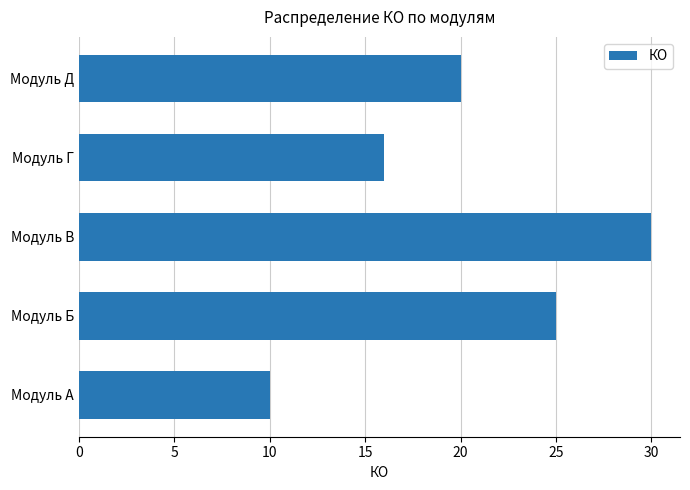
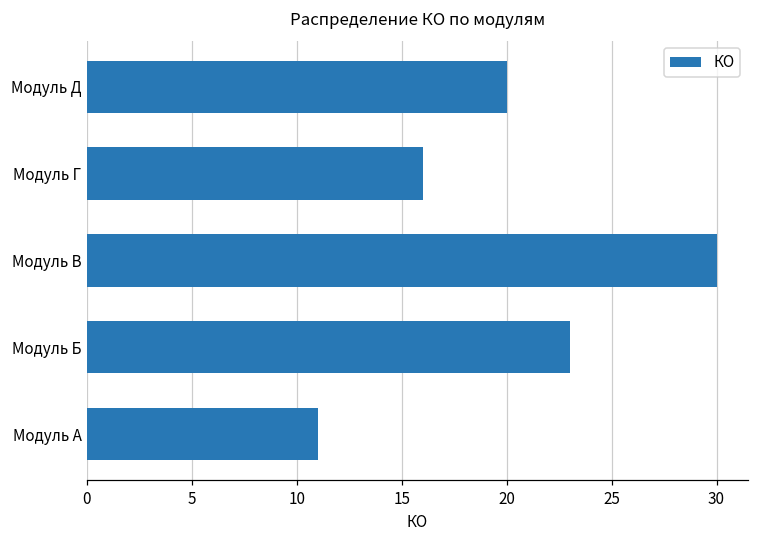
Модуль Б: 25 -> 23
Модуль А: 10 -> 11
